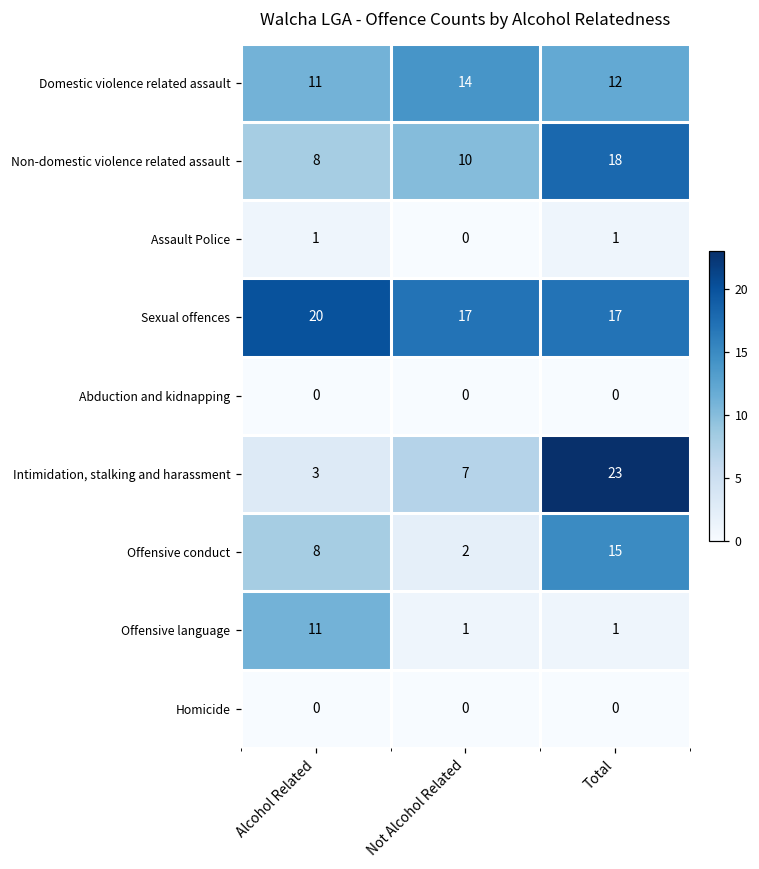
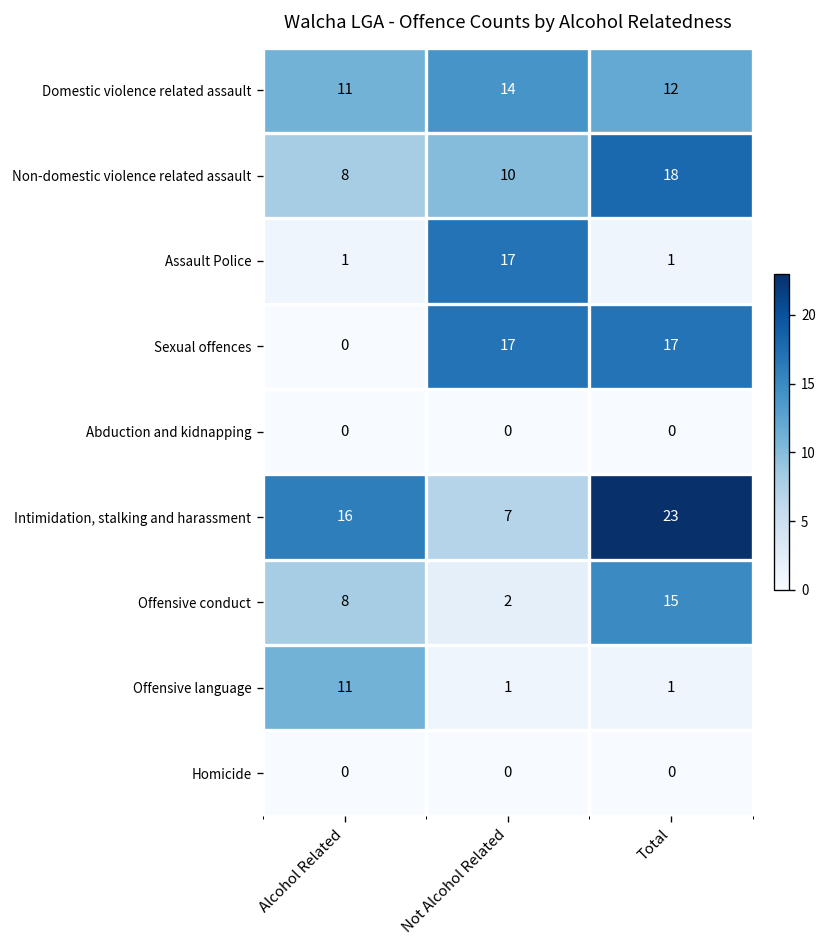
Assault Police, Not Alcohol Related: 0 -> 17
Sexual offences, Alcohol Related: 20 -> 0
Intimidation, stalking and harassment, Alcohol Related: 3 -> 16
